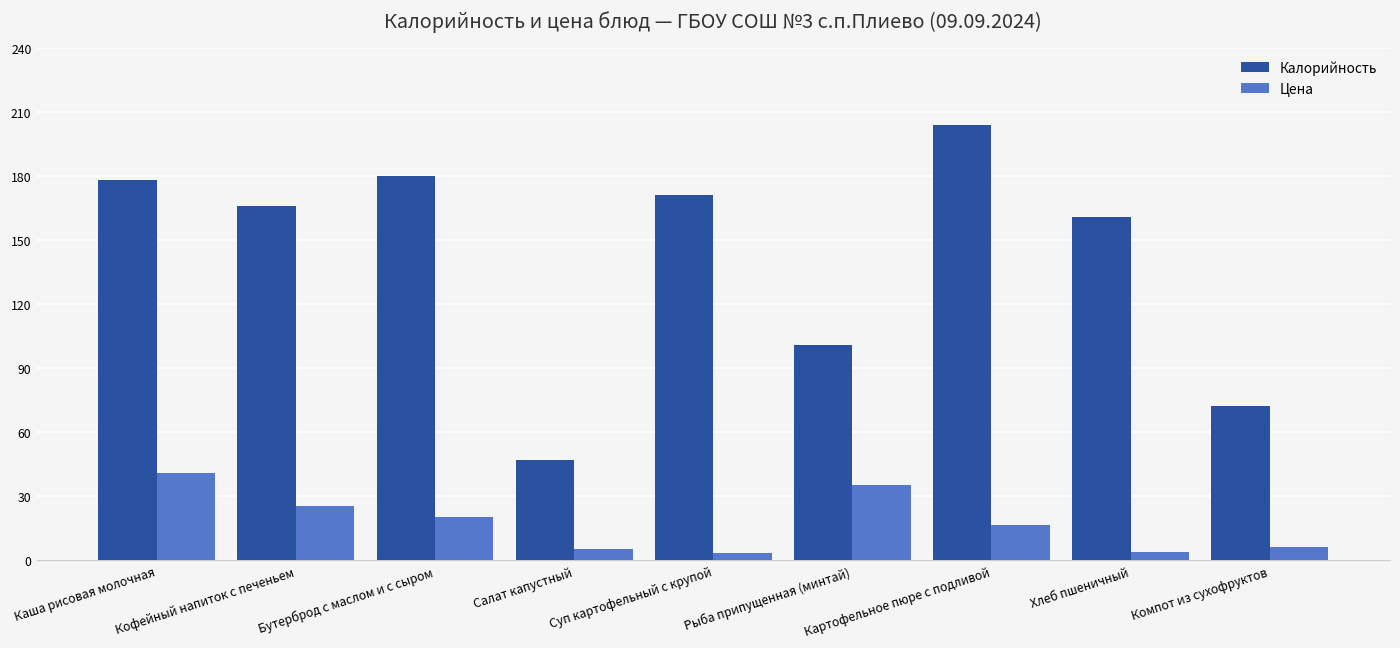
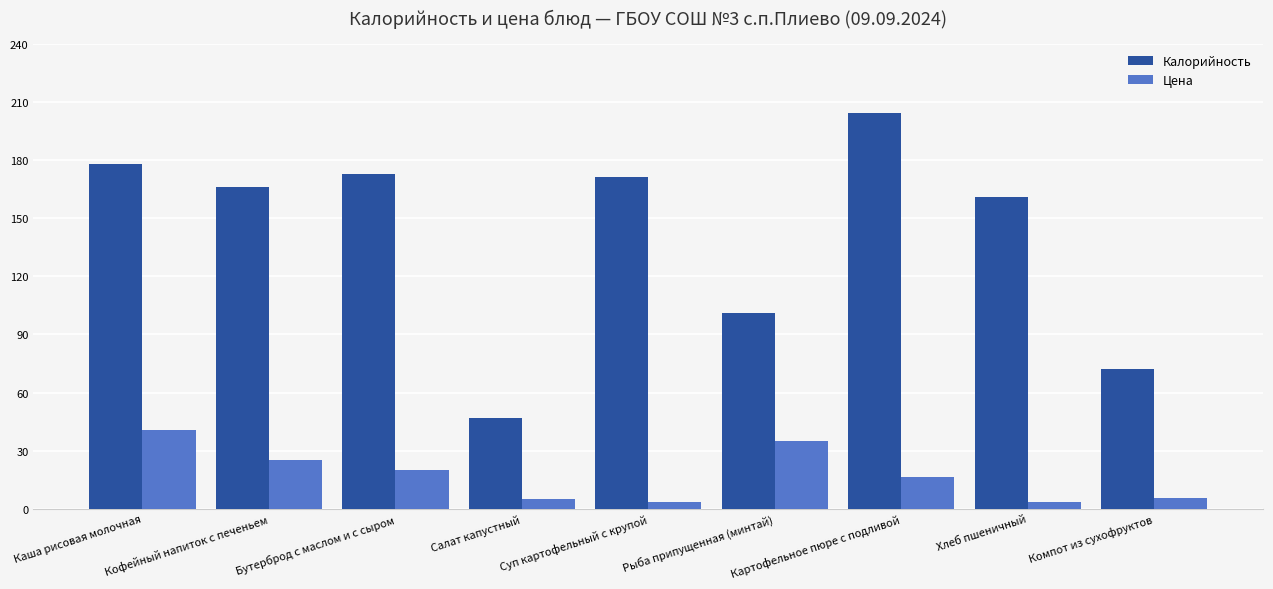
Калорийность, Бутерброд с маслом и с сыром: 180 -> 173
